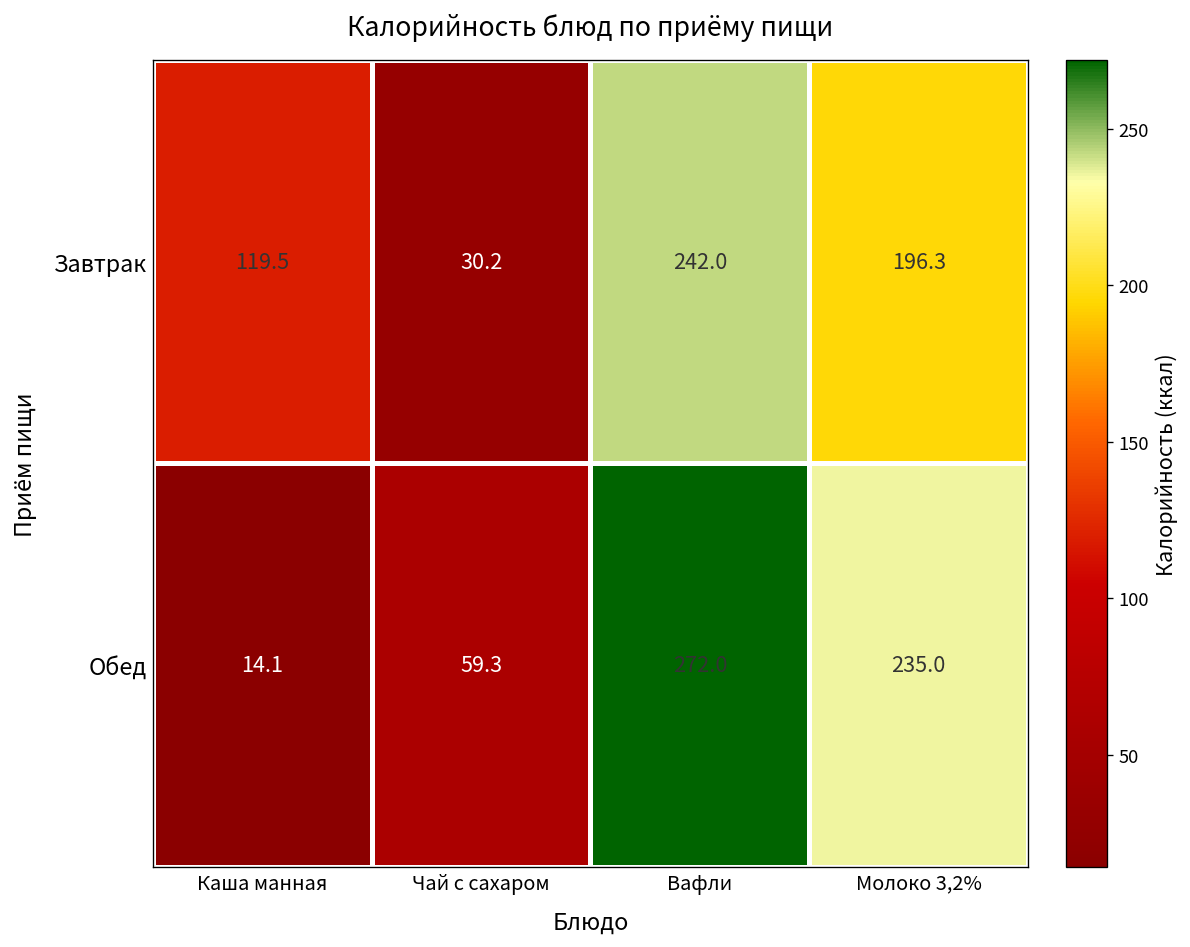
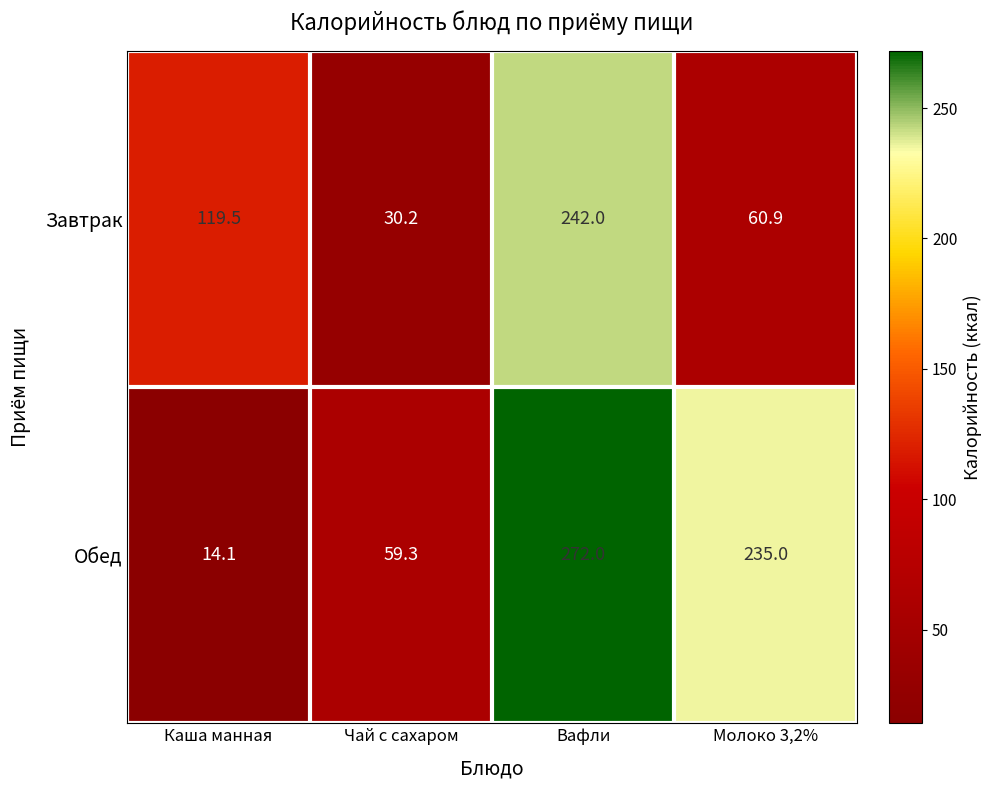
Завтрак, Молоко 3,2%: 196.3 -> 60.9
